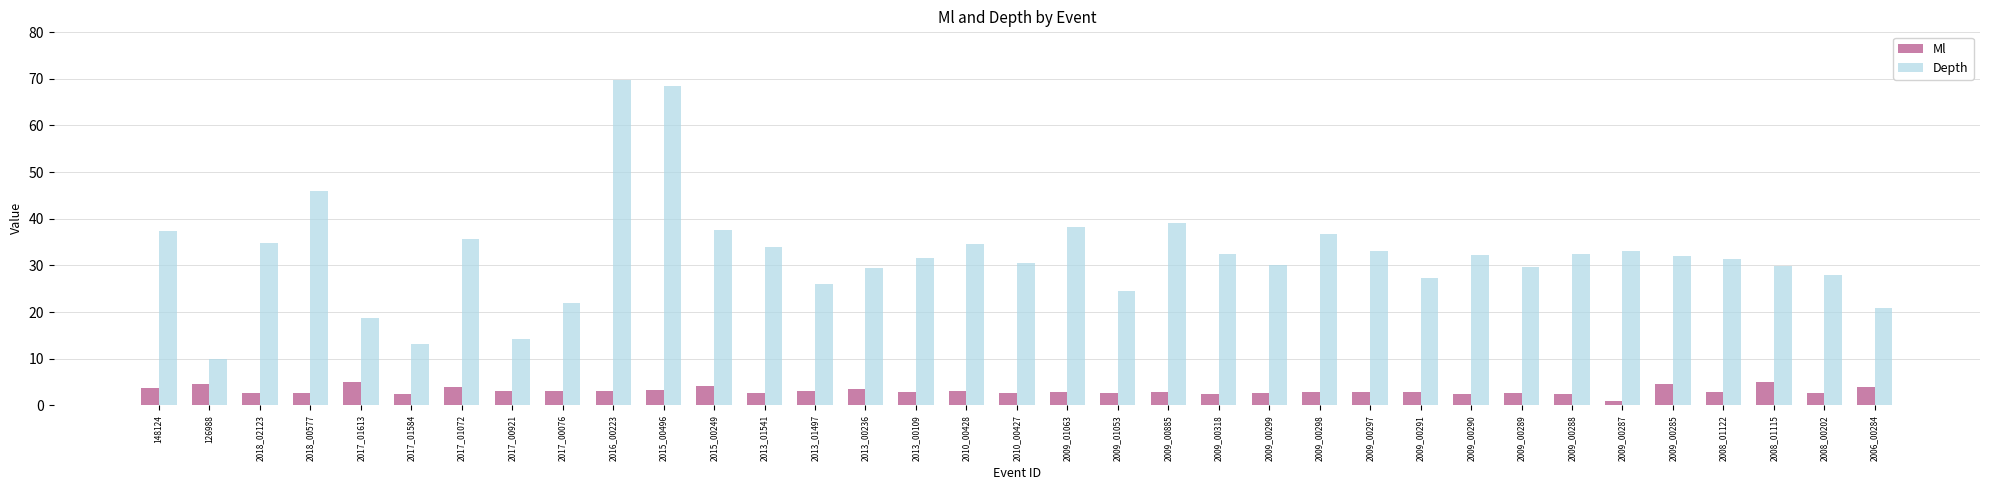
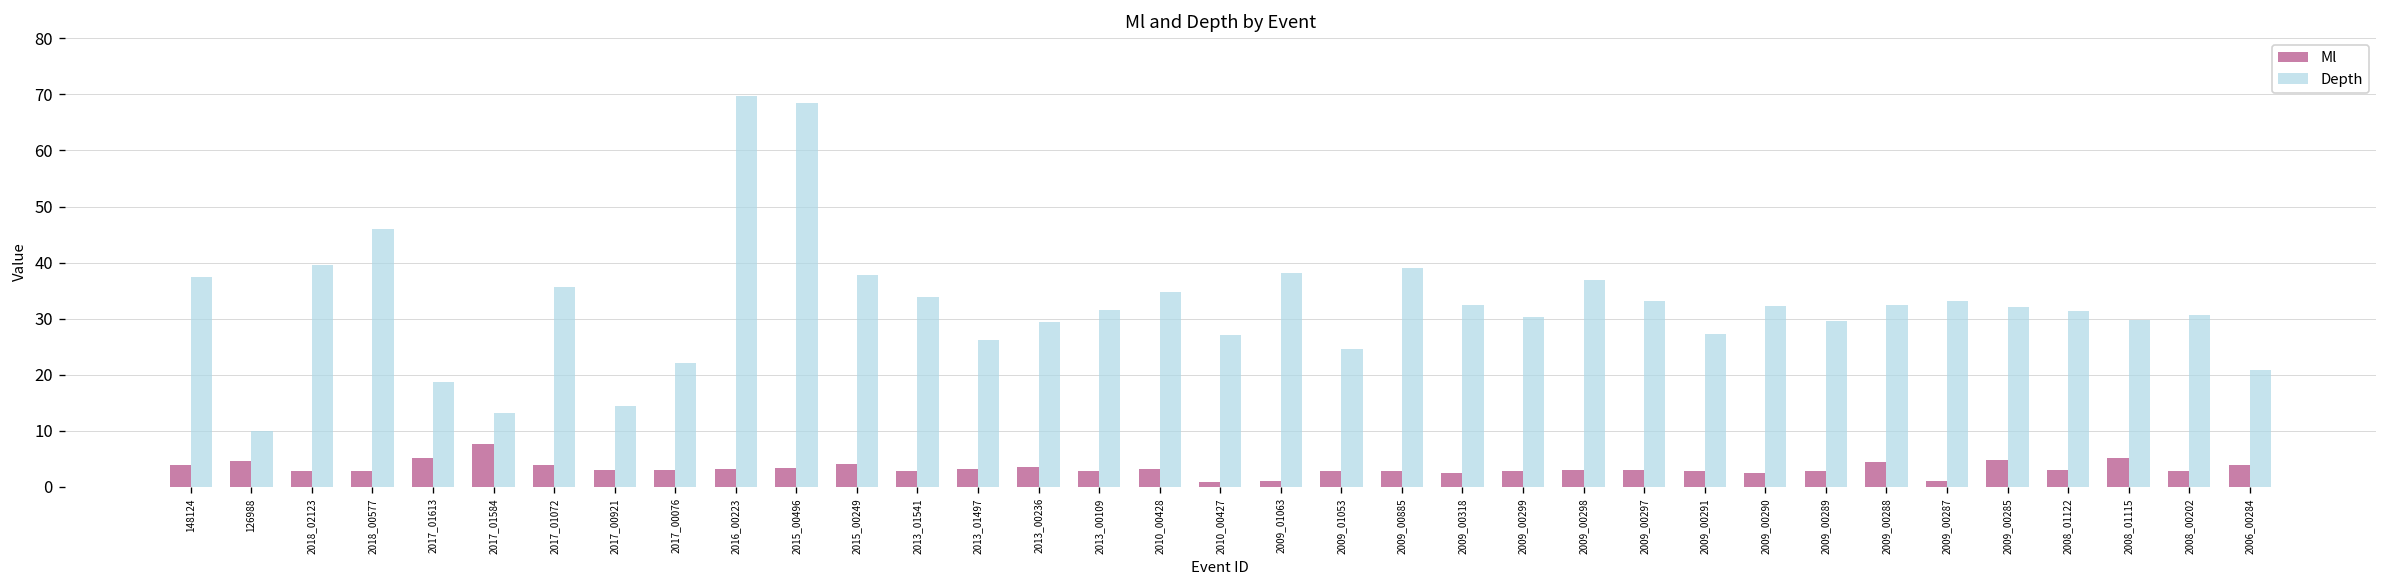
Depth, 2018_02123: 35 -> 40
Ml, 2017_01584: 3 -> 8
Ml, 2010_00427: 3 -> 1
Depth, 2010_00427: 31 -> 27
Ml, 2009_01063: 3 -> 1
Ml, 2009_00288: 3 -> 4
Depth, 2008_00202: 28 -> 31
